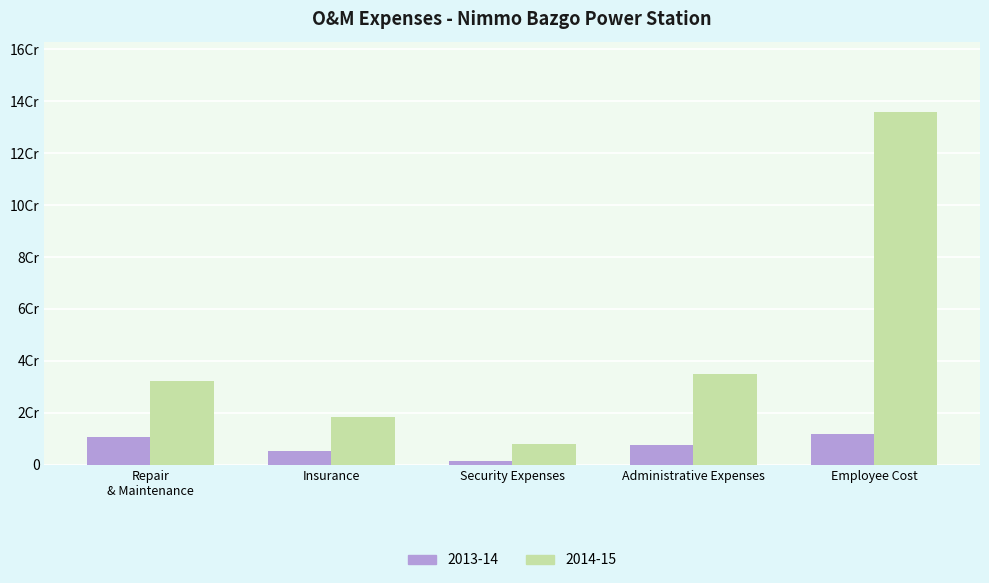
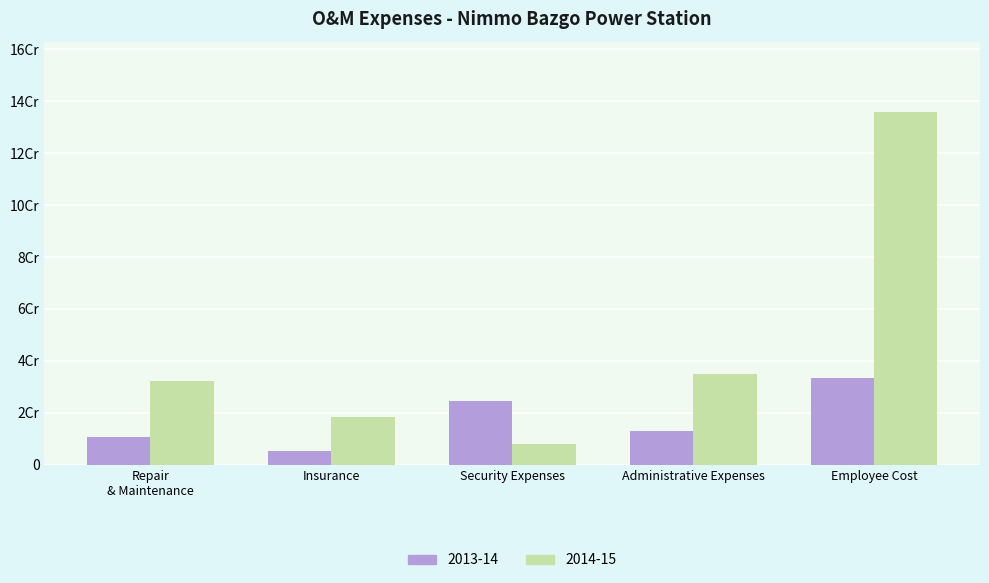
2013-14, Security Expenses: 0.2Cr -> 2.4Cr
2013-14, Administrative Expenses: 0.8Cr -> 1.3Cr
2013-14, Employee Cost: 1.2Cr -> 3.4Cr
